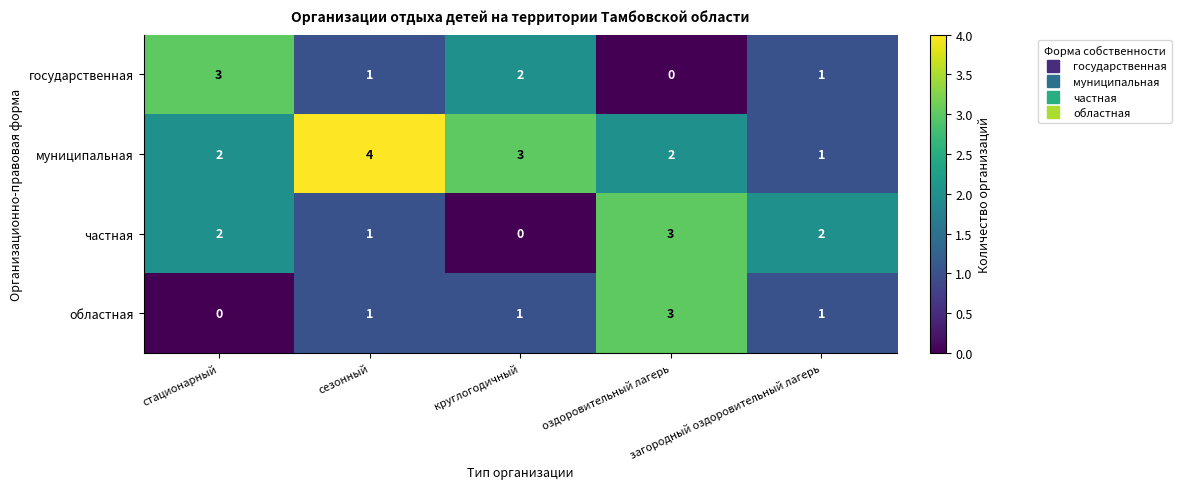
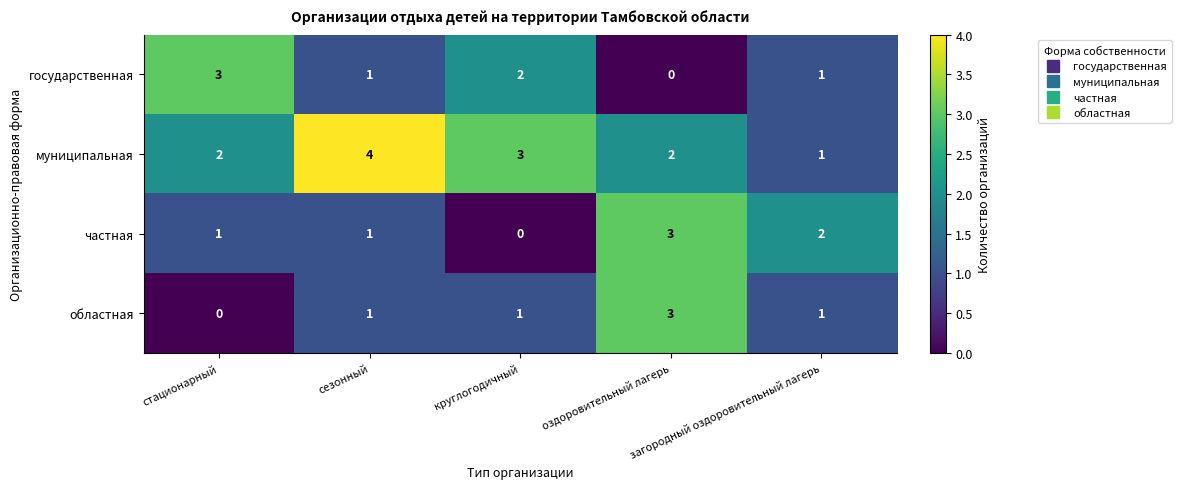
частная, стационарный: 2 -> 1
